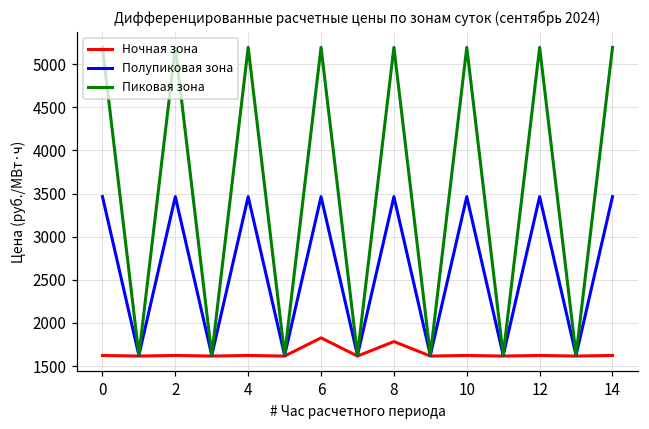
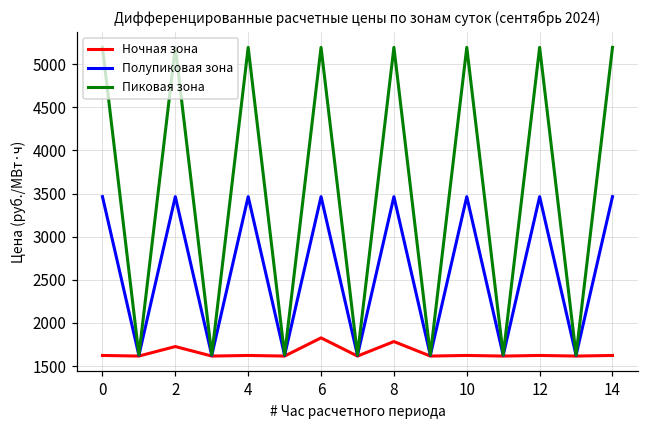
Ночная зона, 2: 1600 -> 1700
